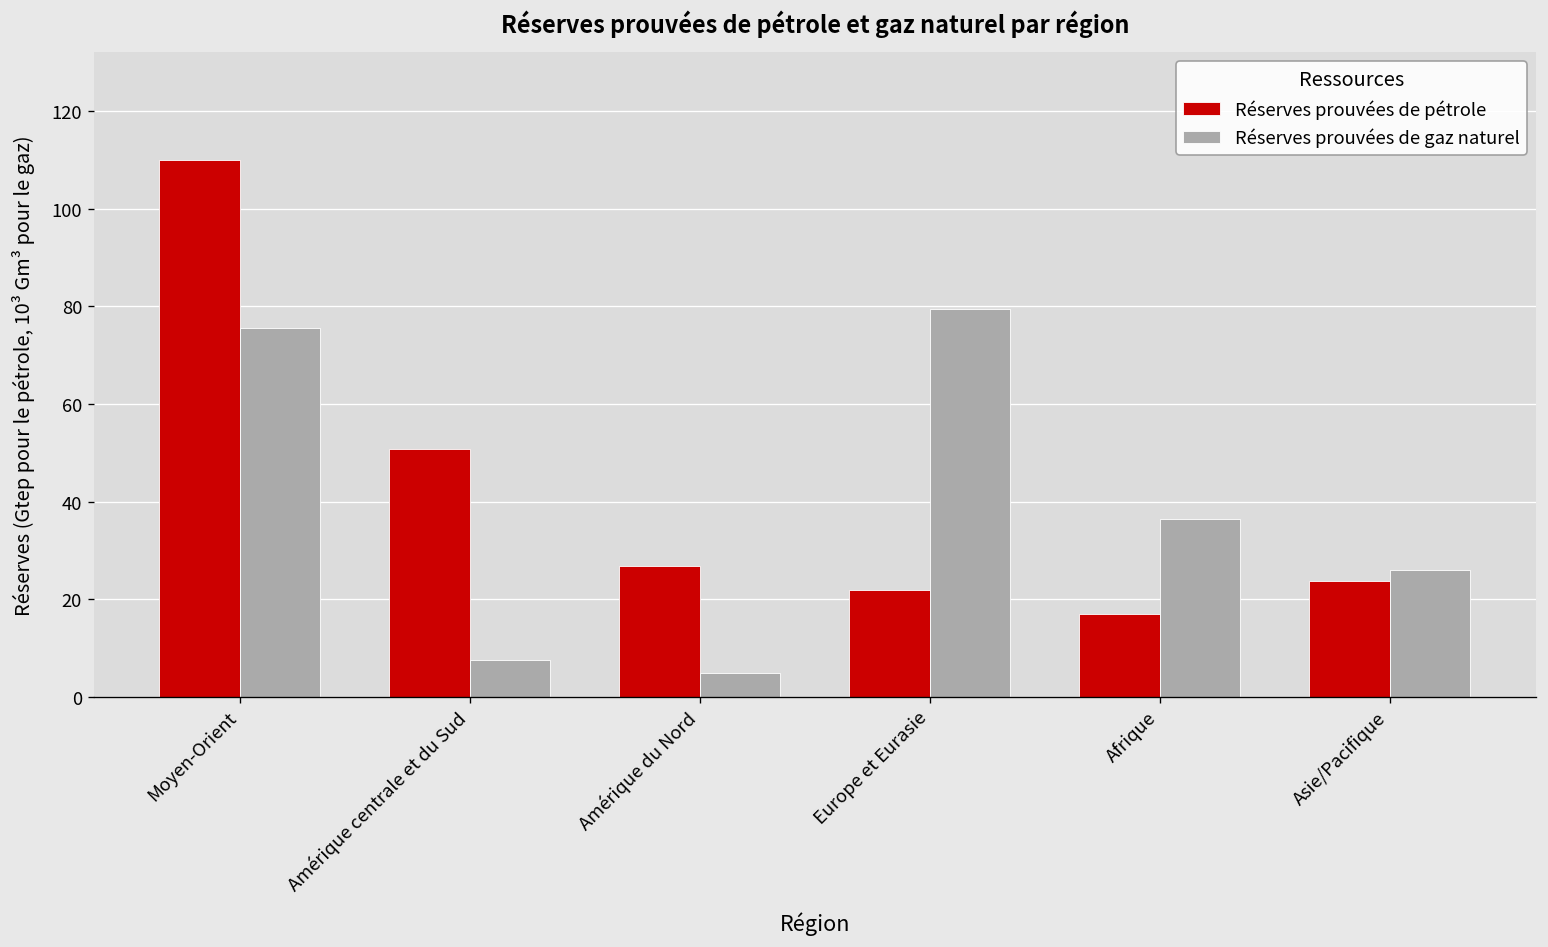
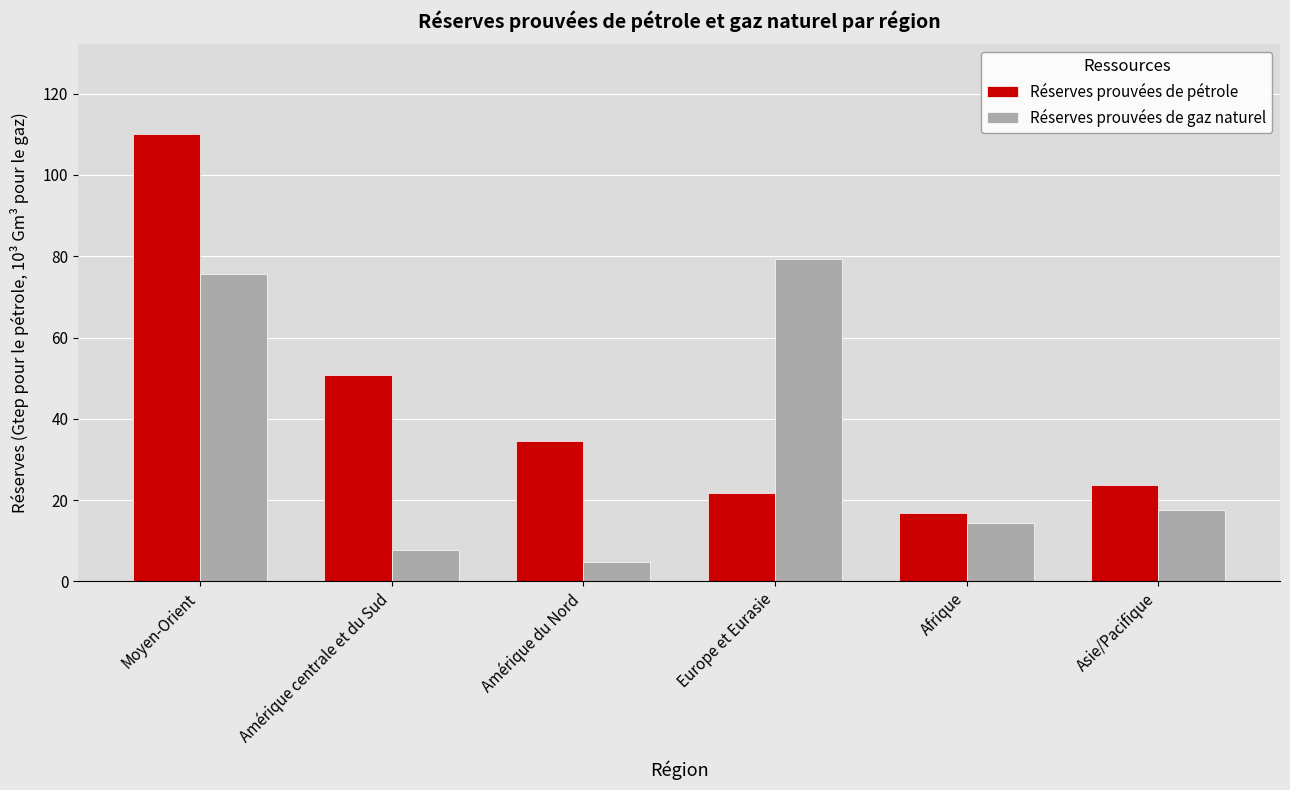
Réserves prouvées de pétrole, Amérique du Nord: 27 -> 35
Réserves prouvées de gaz naturel, Afrique: 37 -> 14
Réserves prouvées de gaz naturel, Asie/Pacifique: 26 -> 18
